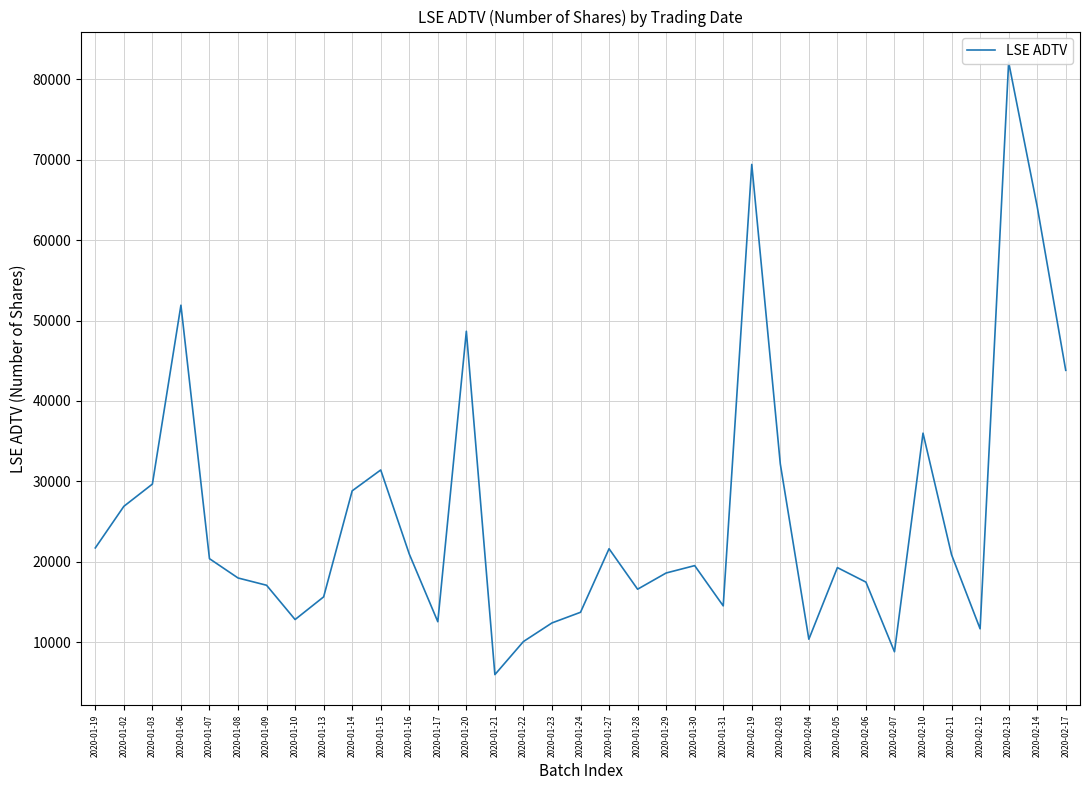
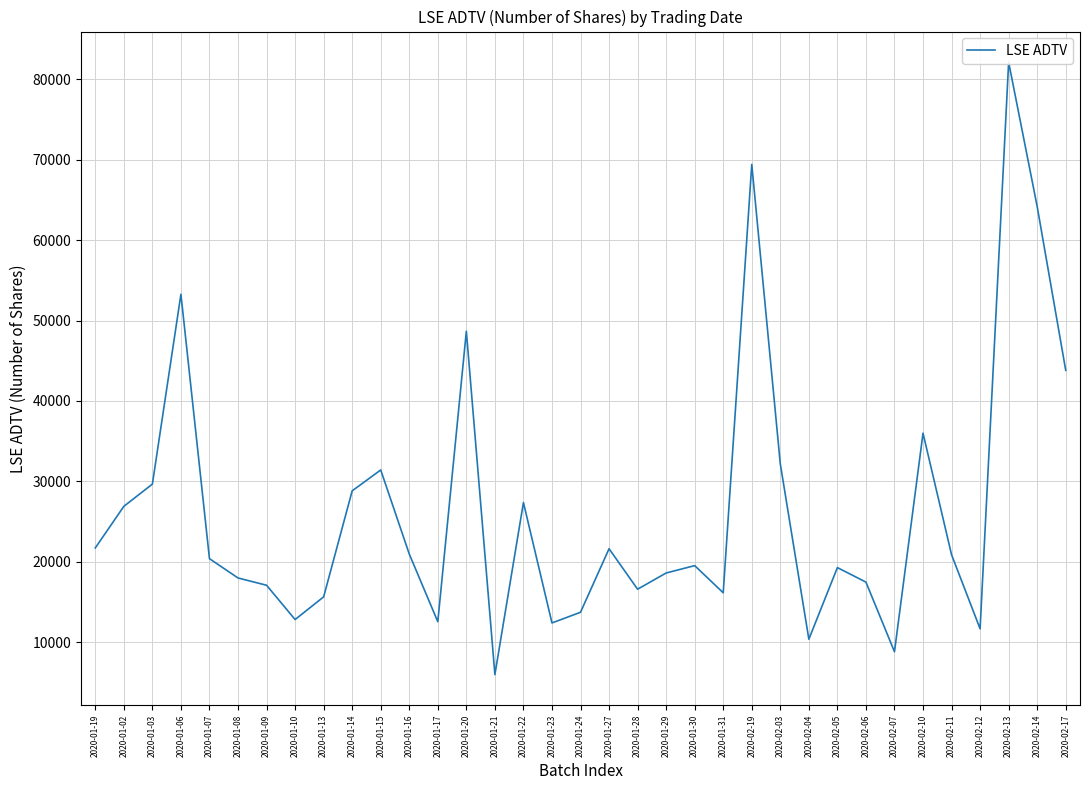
2020-01-06: 52000 -> 53000
2020-01-22: 10000 -> 27000
2020-01-31: 15000 -> 16000
